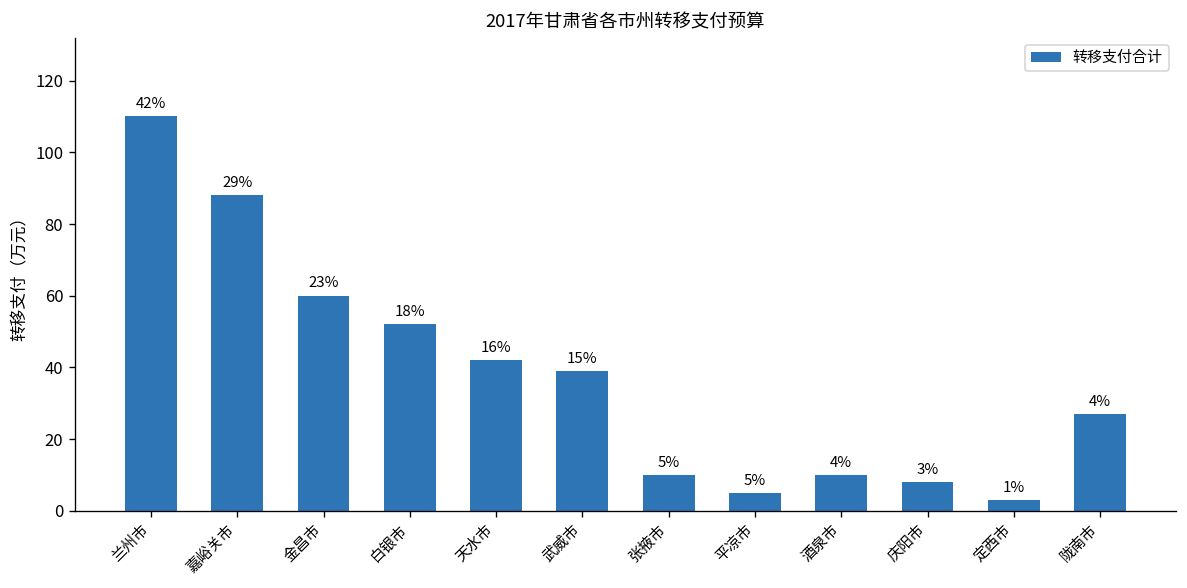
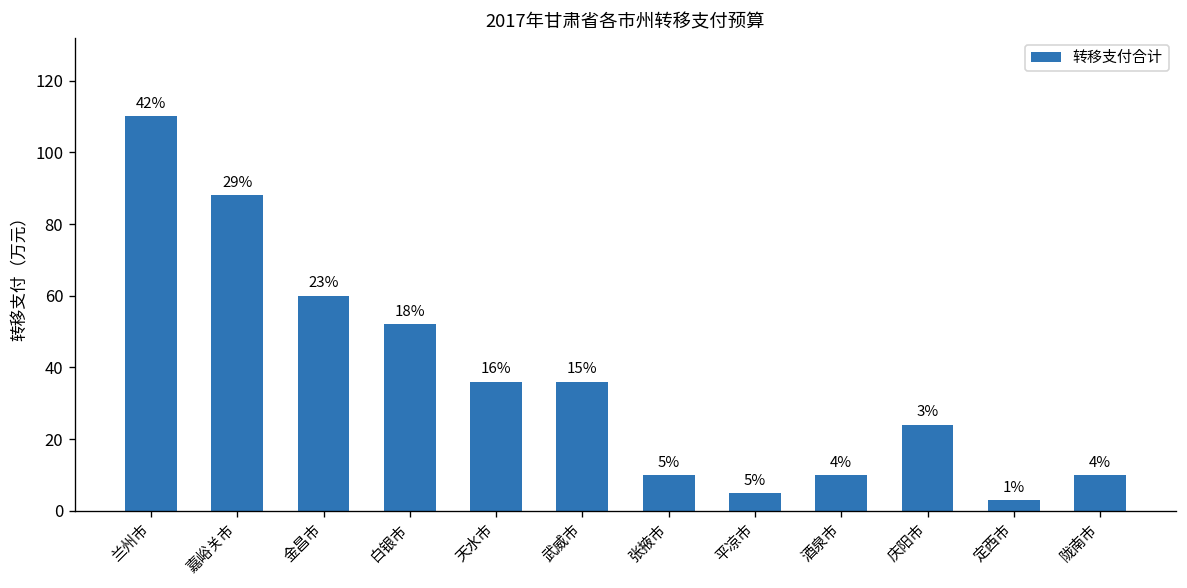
天水市: 42 -> 36
武威市: 39 -> 36
庆阳市: 8 -> 24
陇南市: 27 -> 10
